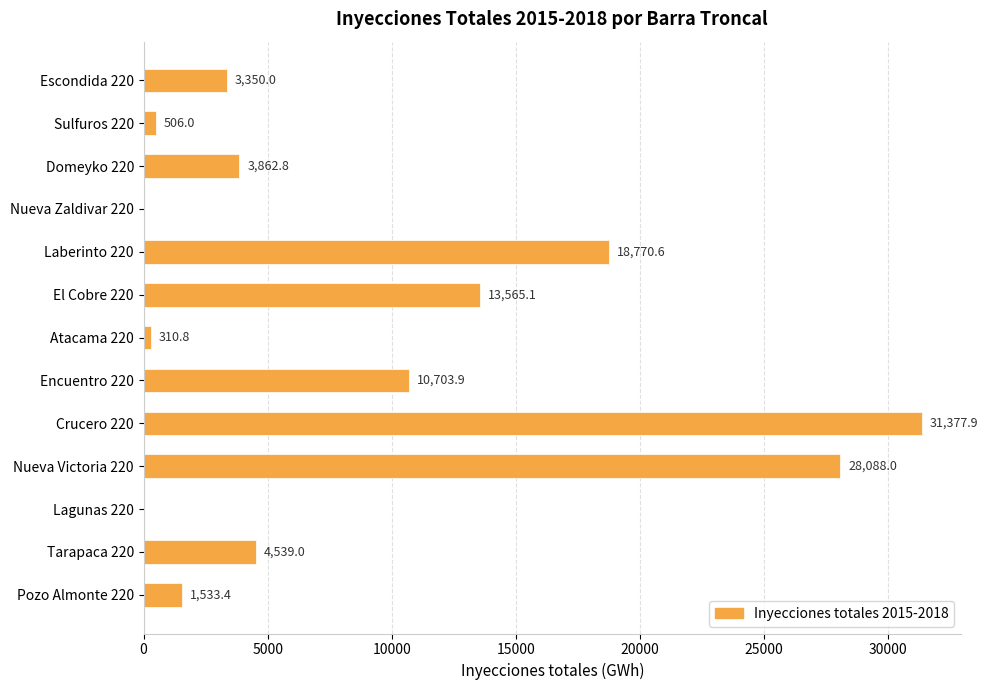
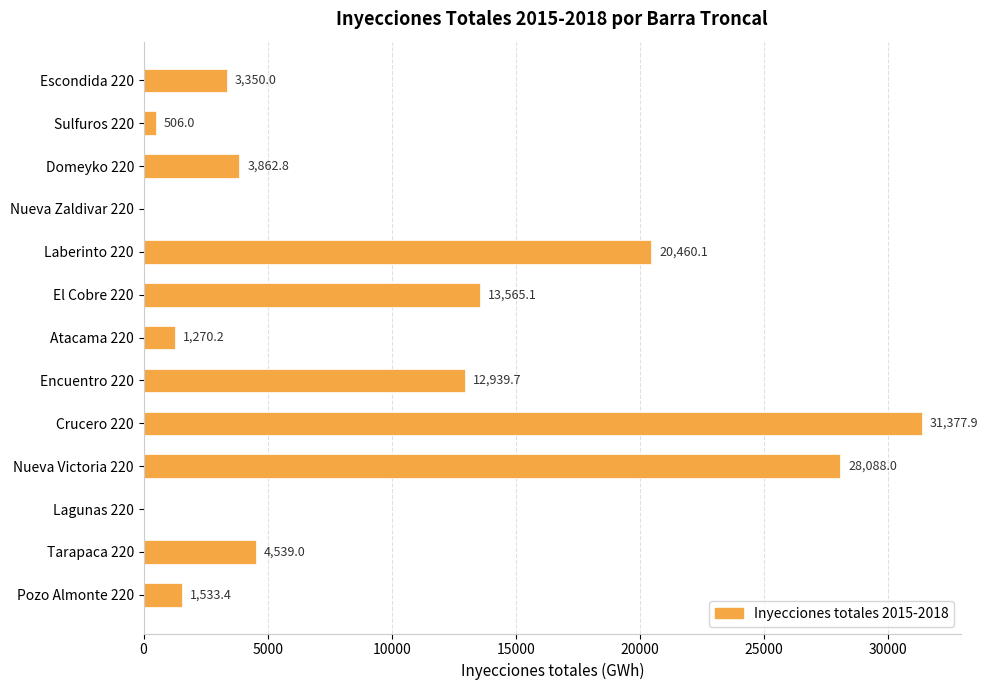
Laberinto 220: 18,770.6 -> 20,460.1
Atacama 220: 310.8 -> 1,270.2
Encuentro 220: 10,703.9 -> 12,939.7
